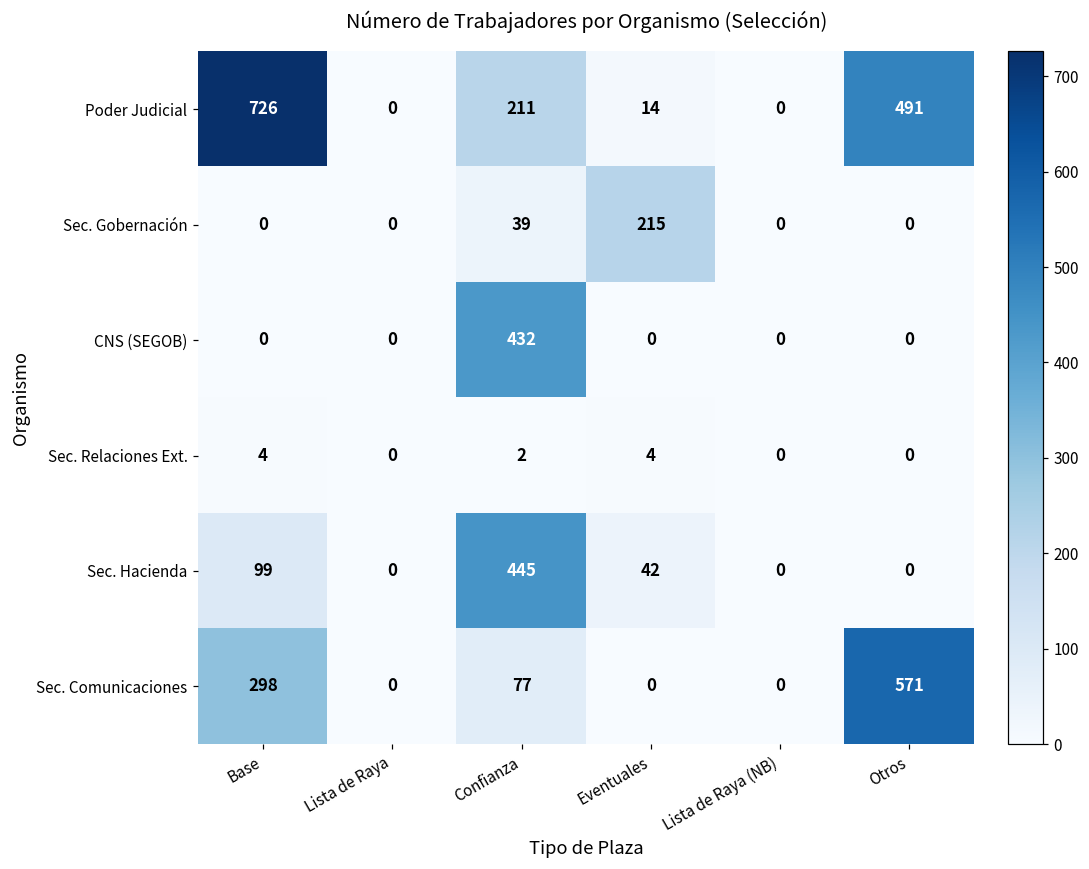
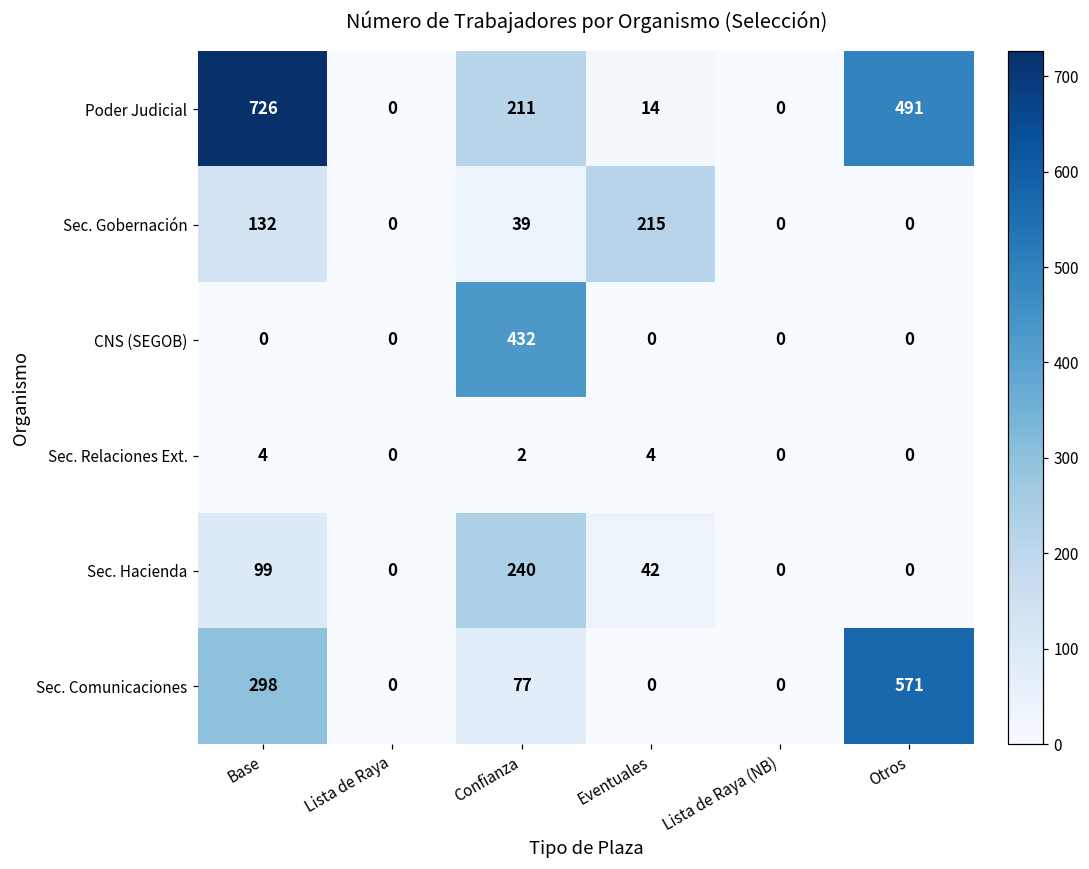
Sec. Gobernación, Base: 0 -> 132
Sec. Hacienda, Confianza: 445 -> 240
